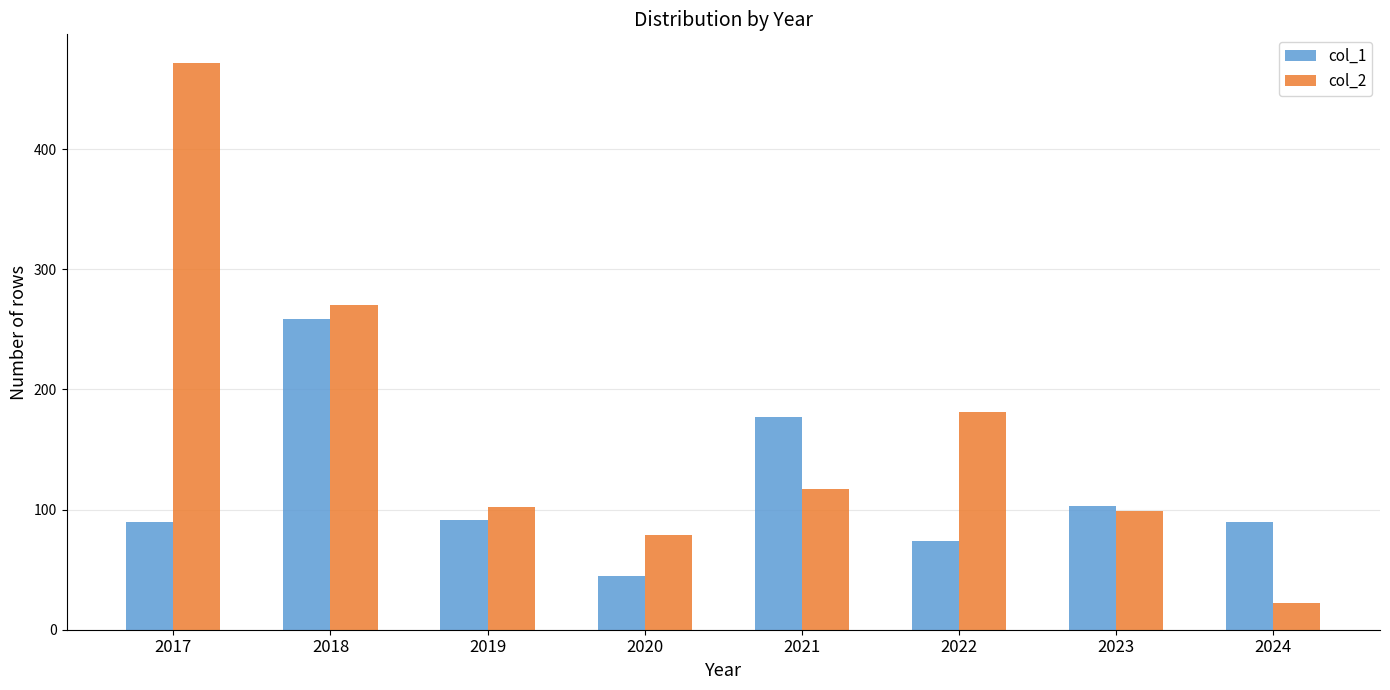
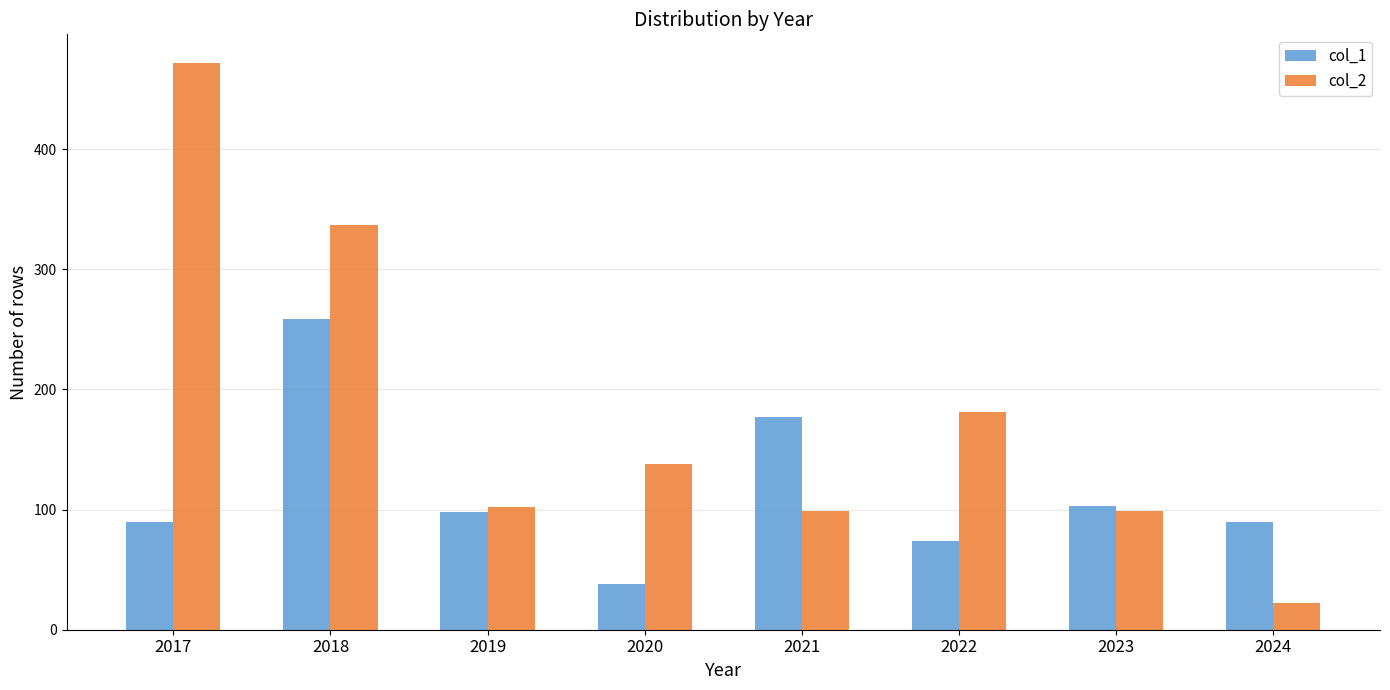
col_2, 2018: 270 -> 337
col_1, 2019: 91 -> 98
col_1, 2020: 45 -> 38
col_2, 2020: 79 -> 138
col_2, 2021: 117 -> 99
